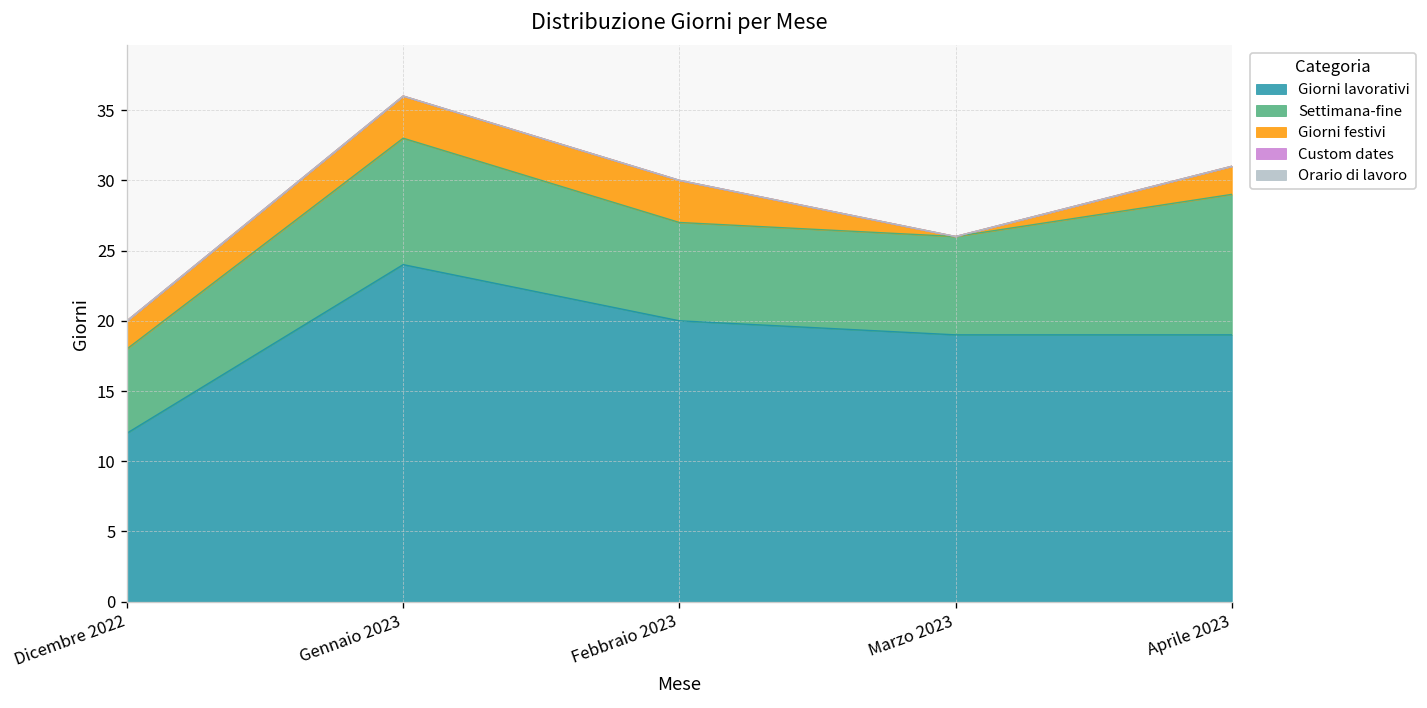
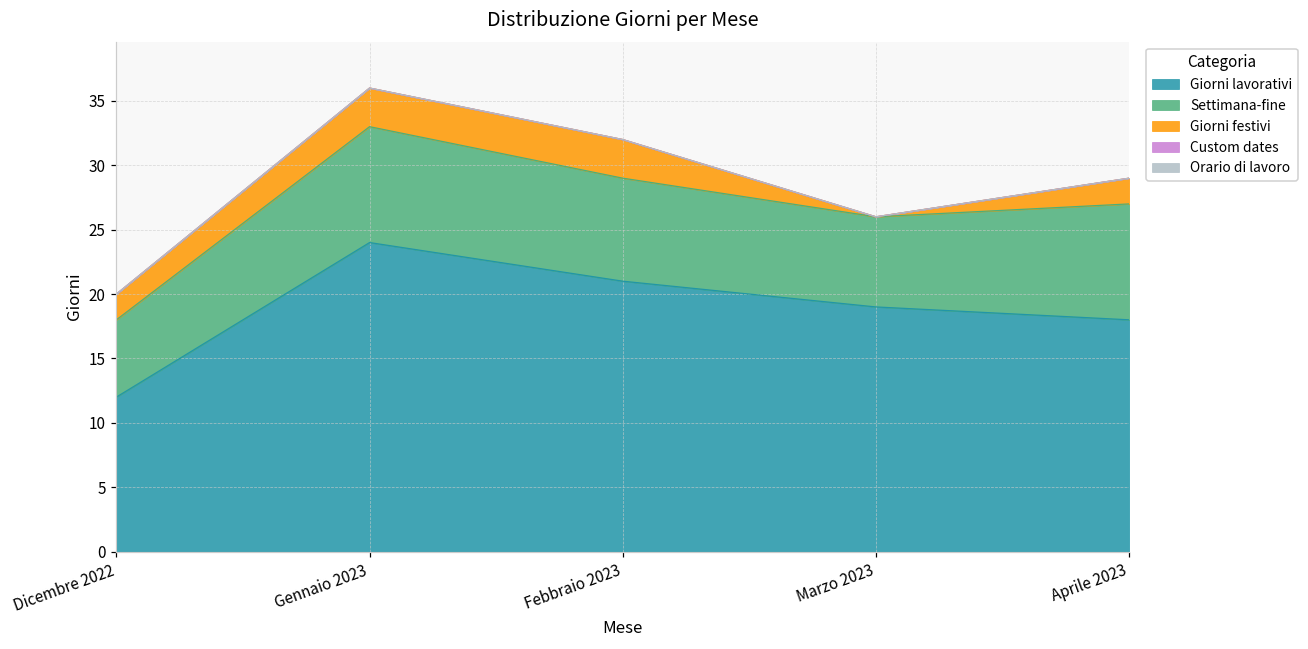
Giorni lavorativi, Febbraio 2023: 20 -> 21
Settimana-fine, Febbraio 2023: 7 -> 8
Giorni lavorativi, Aprile 2023: 19 -> 18
Settimana-fine, Aprile 2023: 10 -> 9
